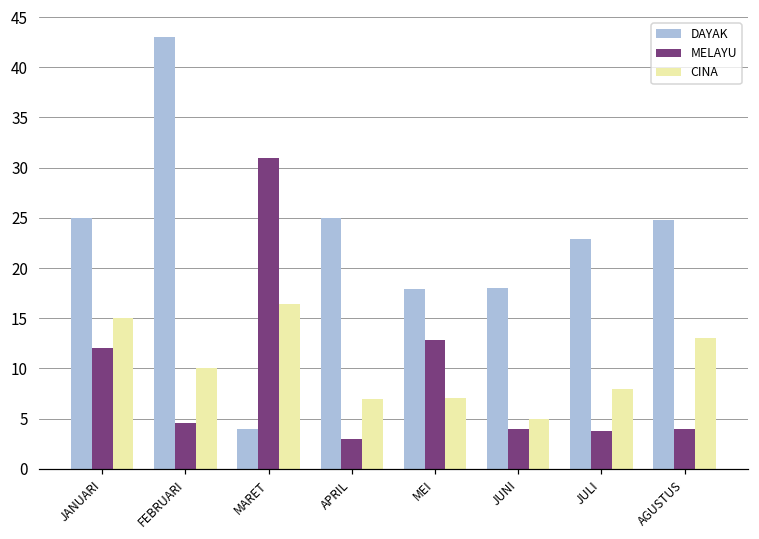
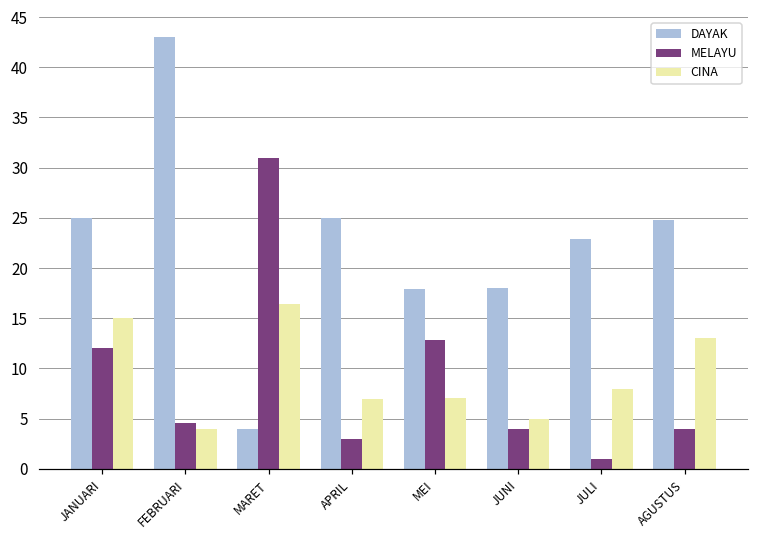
CINA, FEBRUARI: 10 -> 4
MELAYU, JULI: 4 -> 1
